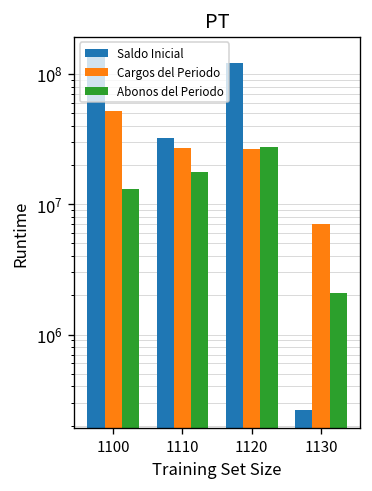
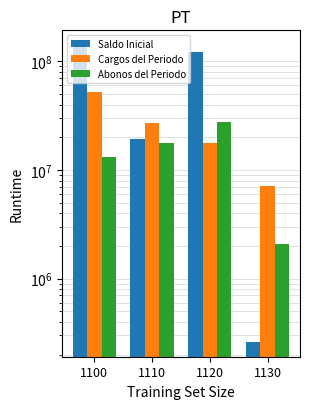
Saldo Inicial, 1110: 32000000 -> 19000000
Cargos del Periodo, 1120: 27000000 -> 18000000
